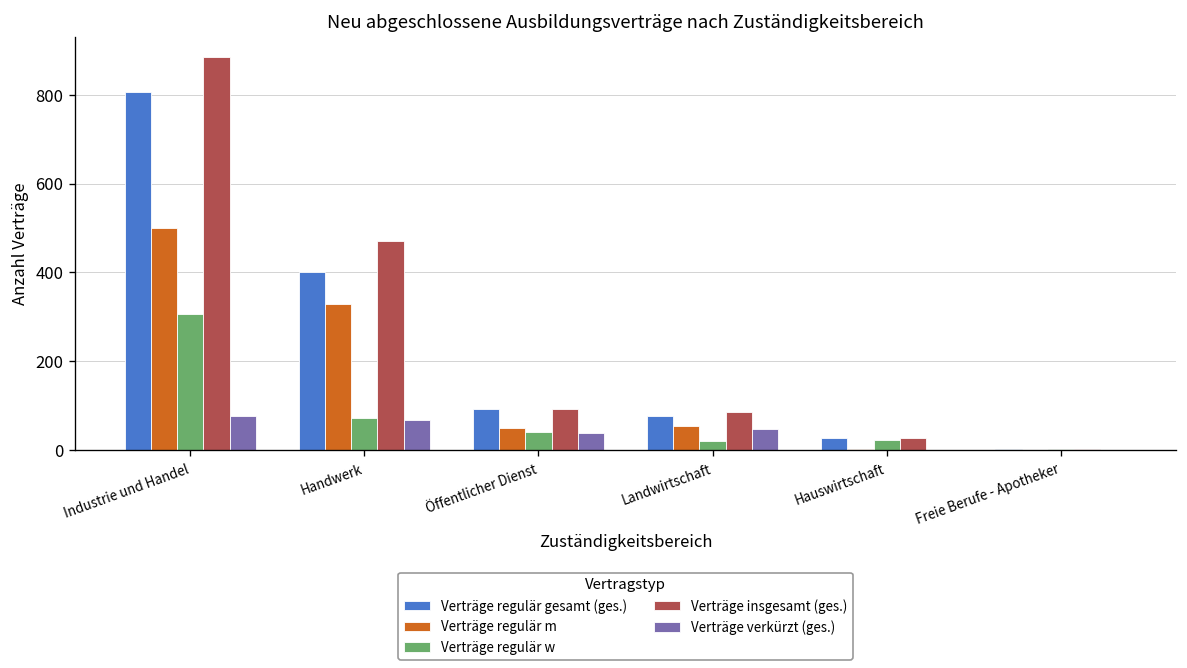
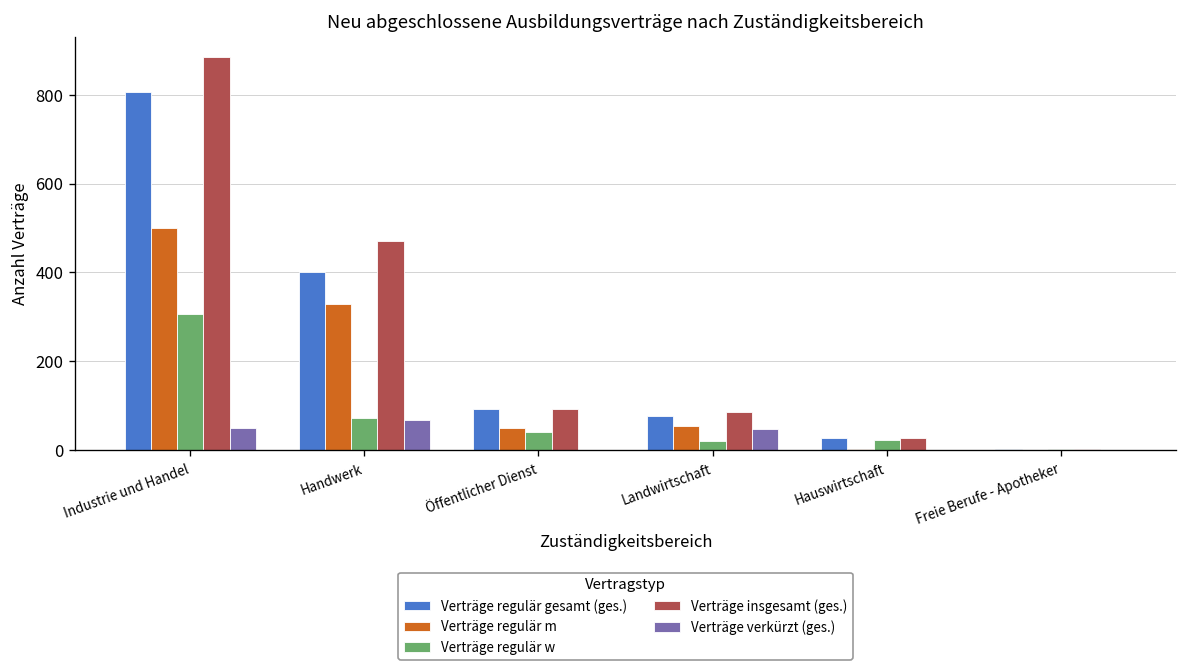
Verträge verkürzt (ges.), Industrie und Handel: 80 -> 50
Verträge verkürzt (ges.), Öffentlicher Dienst: 40 -> 0
